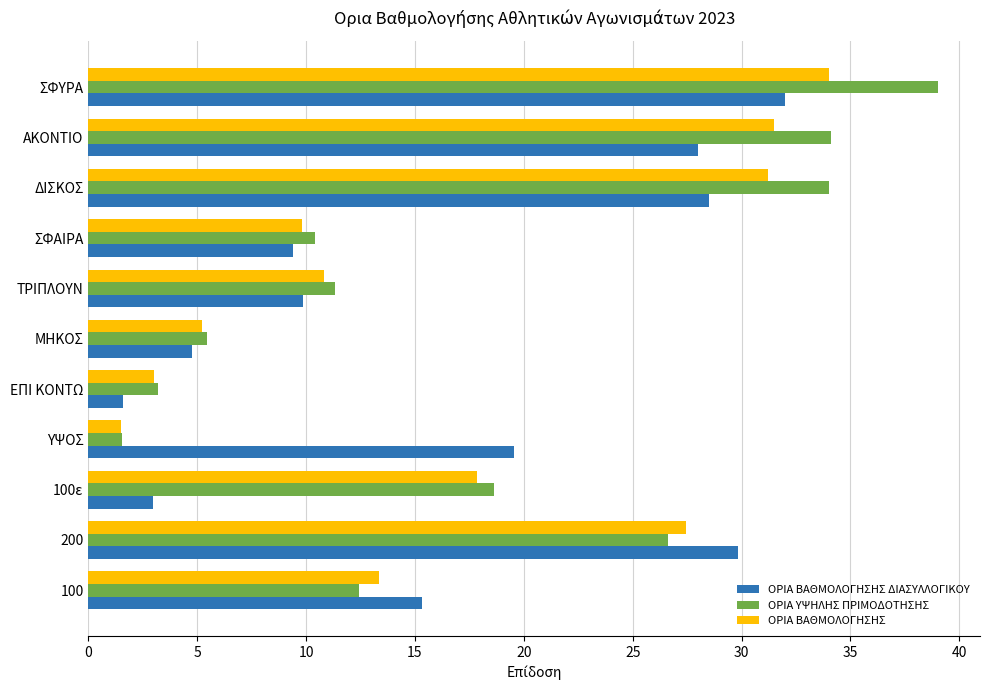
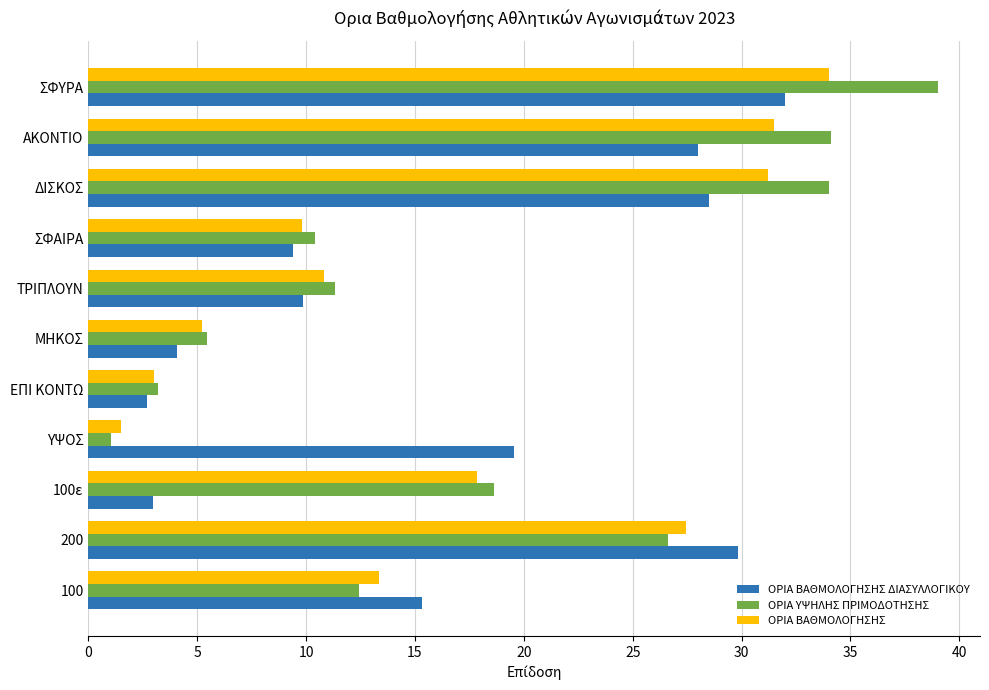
ΟΡΙΑ ΒΑΘΜΟΛΟΓΗΣΗΣ ΔΙΑΣΥΛΛΟΓΙΚΟΥ, ΜΗΚΟΣ: 4.8 -> 4.1
ΟΡΙΑ ΒΑΘΜΟΛΟΓΗΣΗΣ ΔΙΑΣΥΛΛΟΓΙΚΟΥ, ΕΠΙ ΚΟΝΤΩ: 1.6 -> 2.7
ΟΡΙΑ ΥΨΗΛΗΣ ΠΡΙΜΟΔΟΤΗΣΗΣ, ΥΨΟΣ: 1.6 -> 1.0
